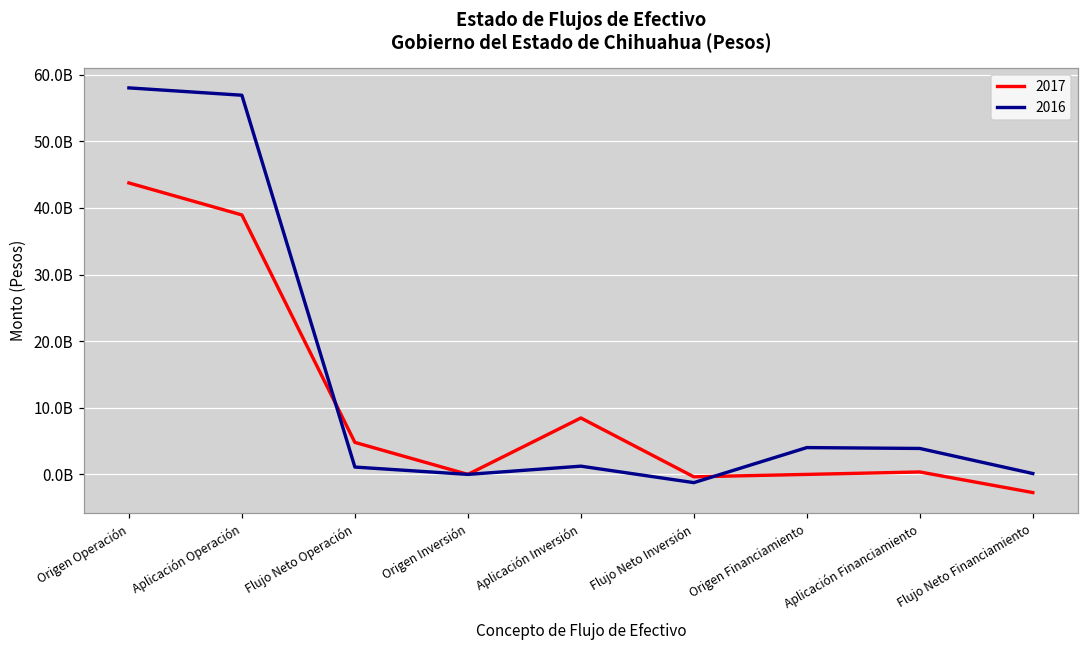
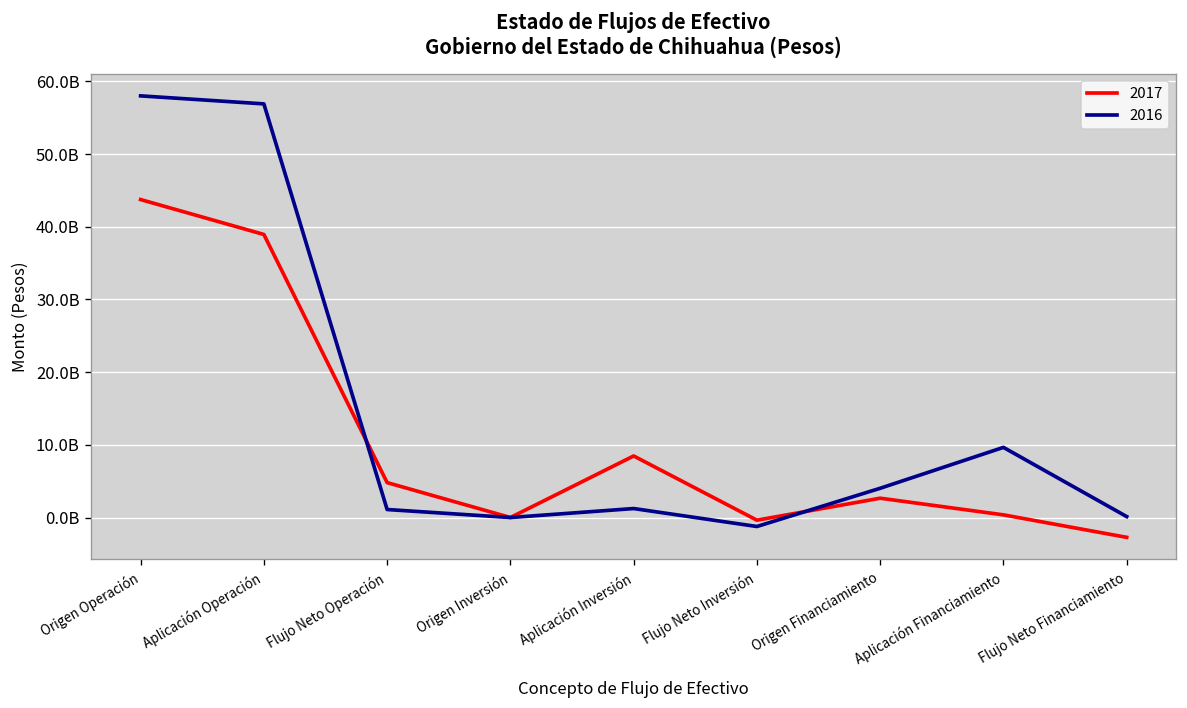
2017, Origen Financiamiento: 0 -> 3000000000
2016, Aplicación Financiamiento: 4000000000 -> 10000000000
